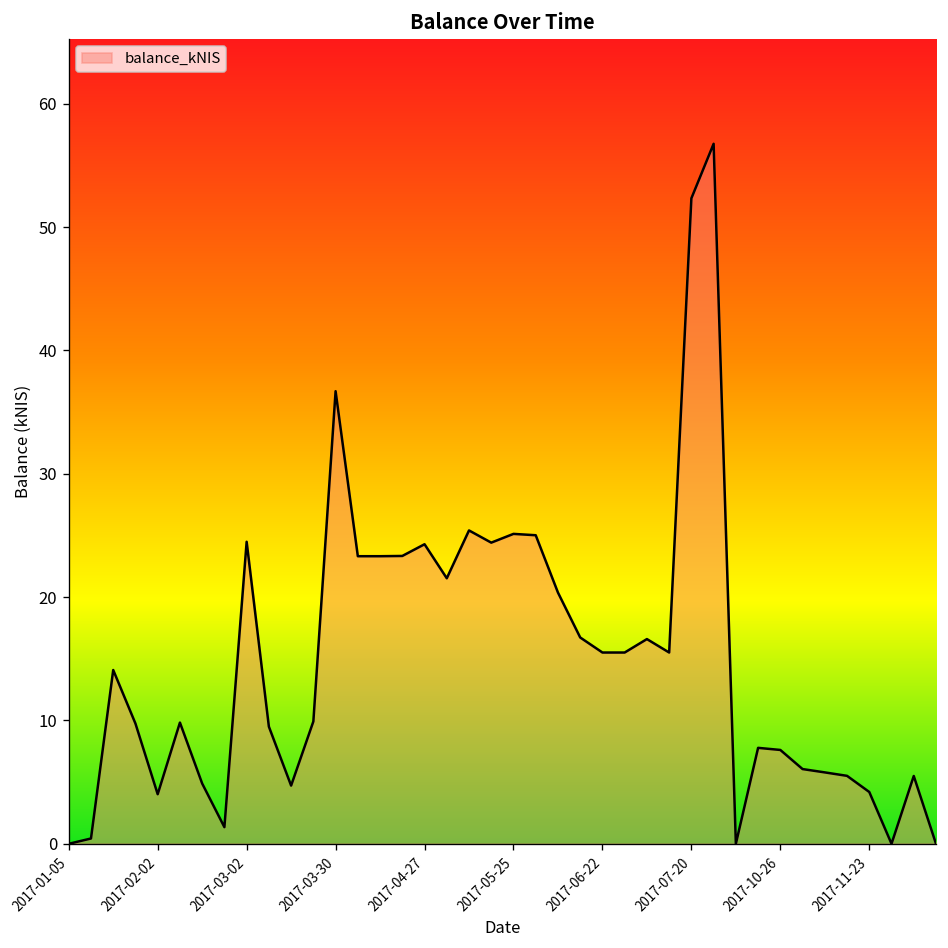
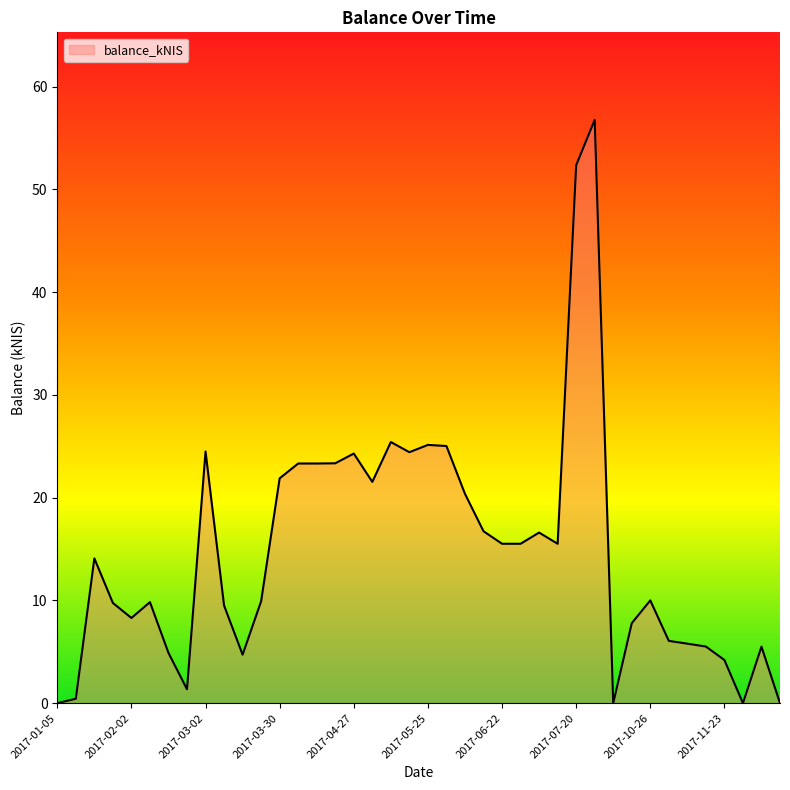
2017-02-02: 4.0 -> 8.3
2017-03-30: 36.7 -> 21.9
2017-10-26: 7.6 -> 10.0
